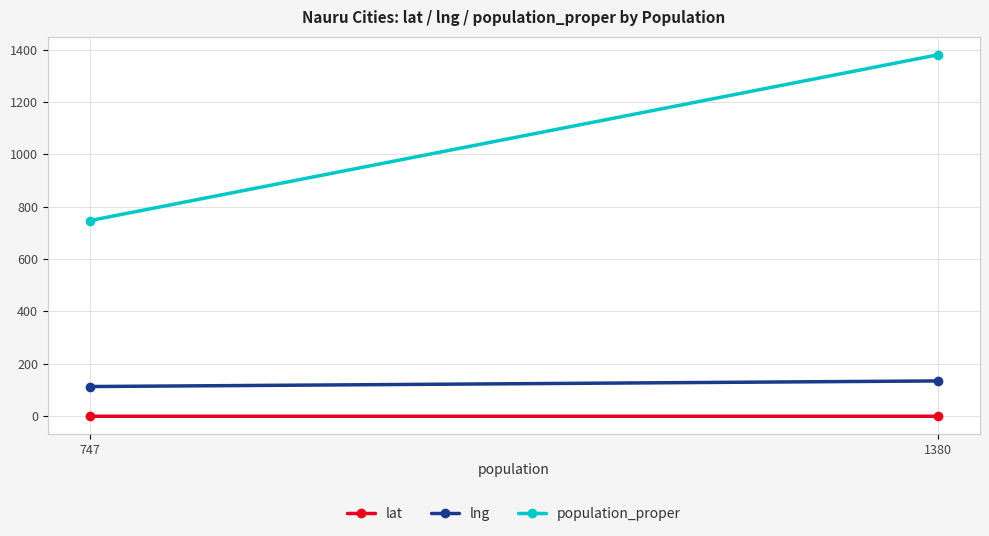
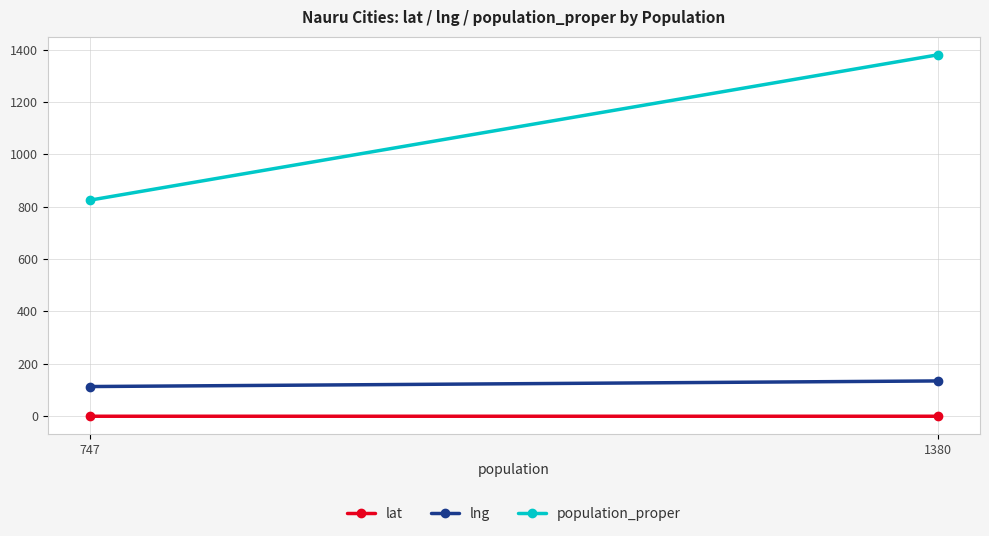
population_proper, 747: 750 -> 830
